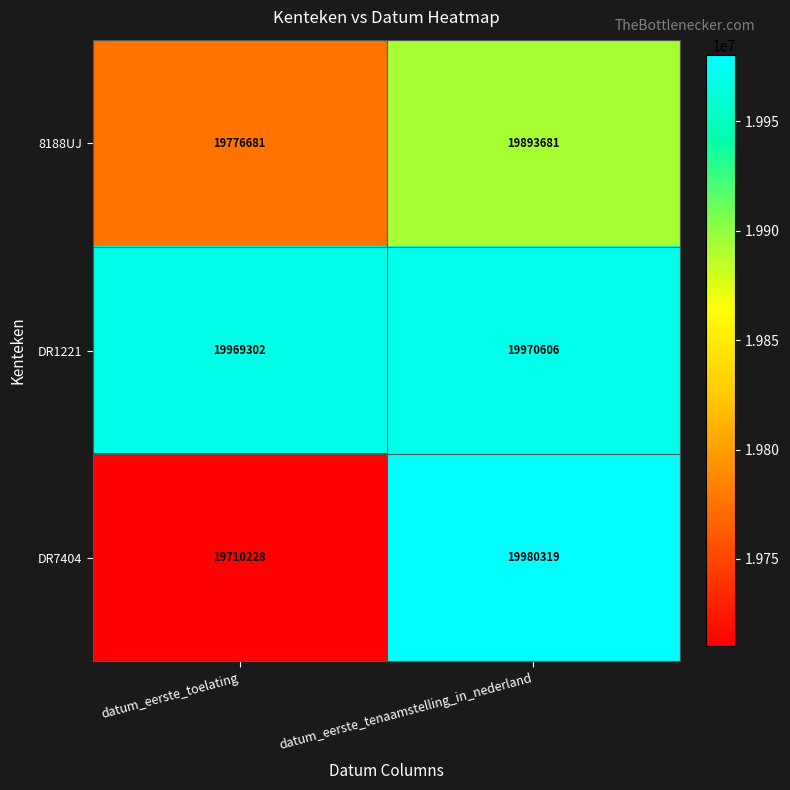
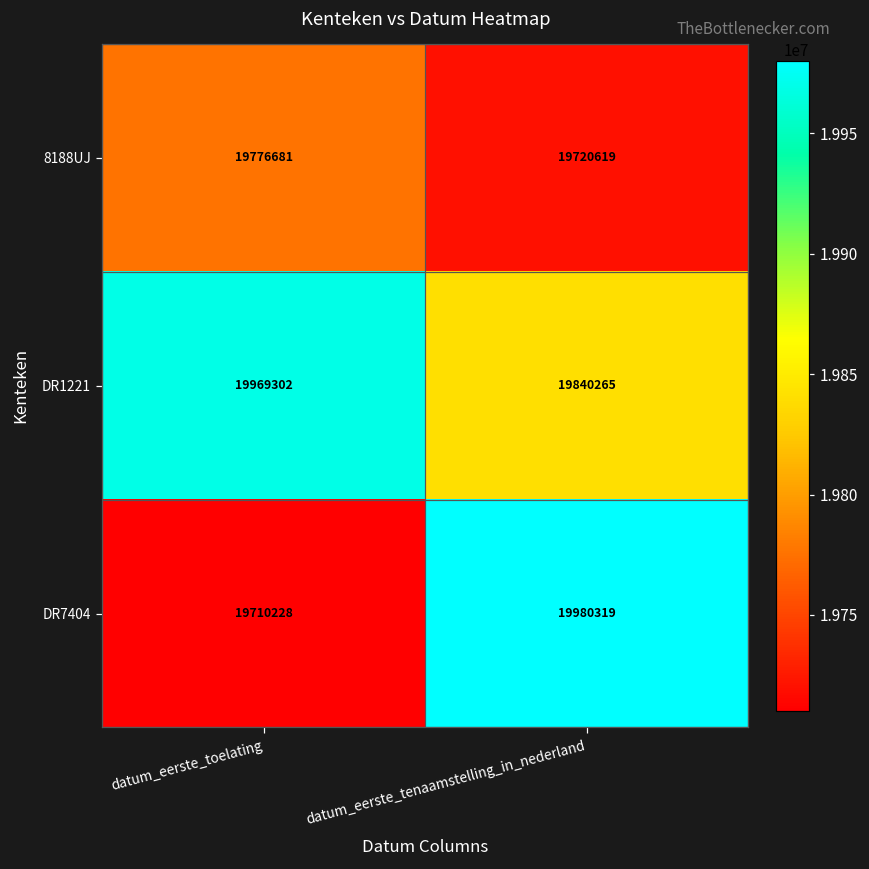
8188UJ, datum_eerste_tenaamstelling_in_nederland: 19893681 -> 19720619
DR1221, datum_eerste_tenaamstelling_in_nederland: 19970606 -> 19840265
